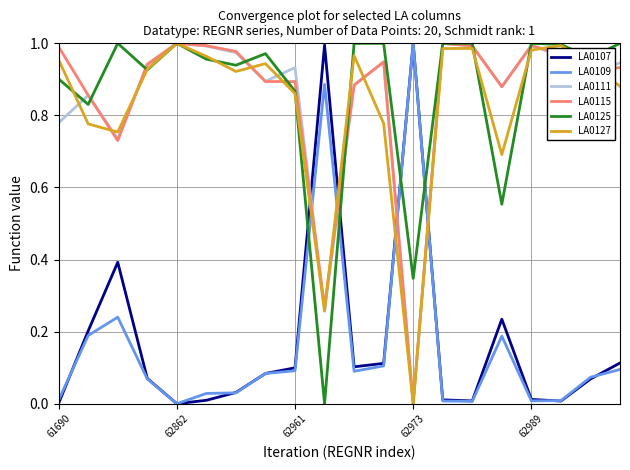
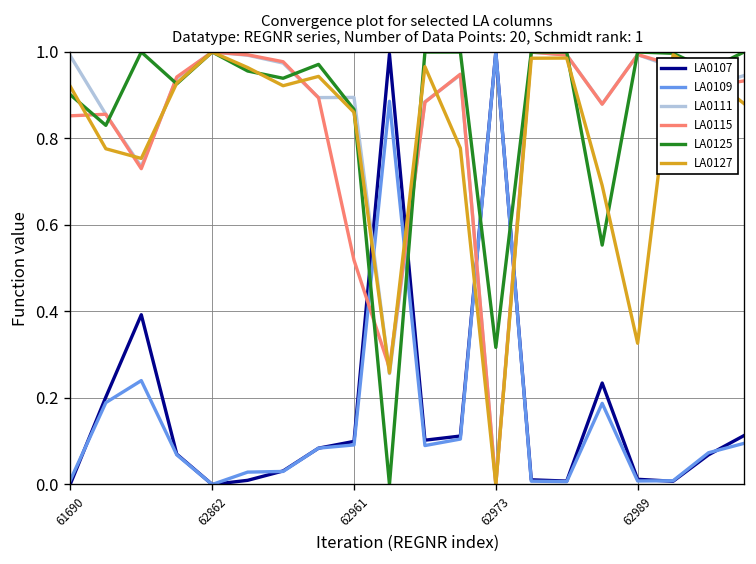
LA0111, 61690: 0.78 -> 0.99
LA0115, 61690: 0.99 -> 0.85
LA0127, 61690: 0.95 -> 0.92
LA0111, 62961: 0.93 -> 0.90
LA0115, 62961: 0.89 -> 0.52
LA0125, 62973: 0.35 -> 0.32
LA0127, 62989: 0.98 -> 0.33
